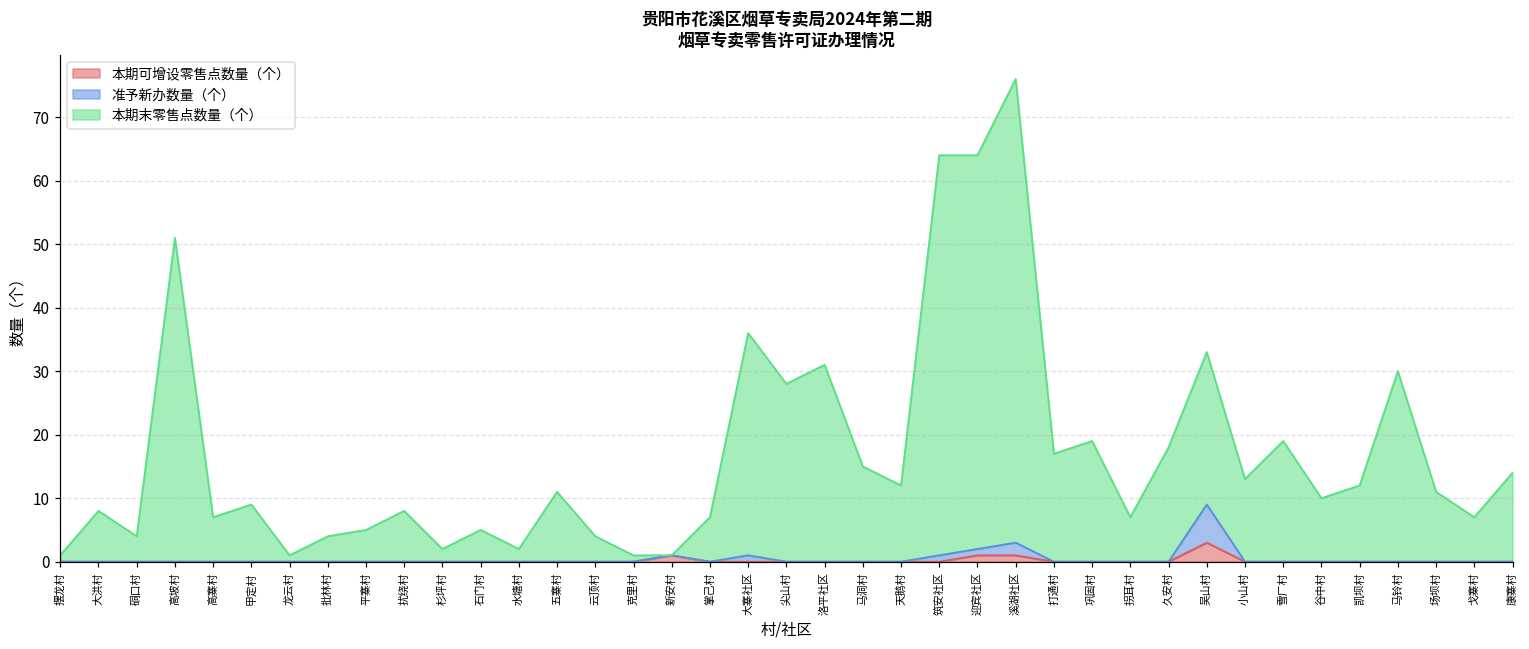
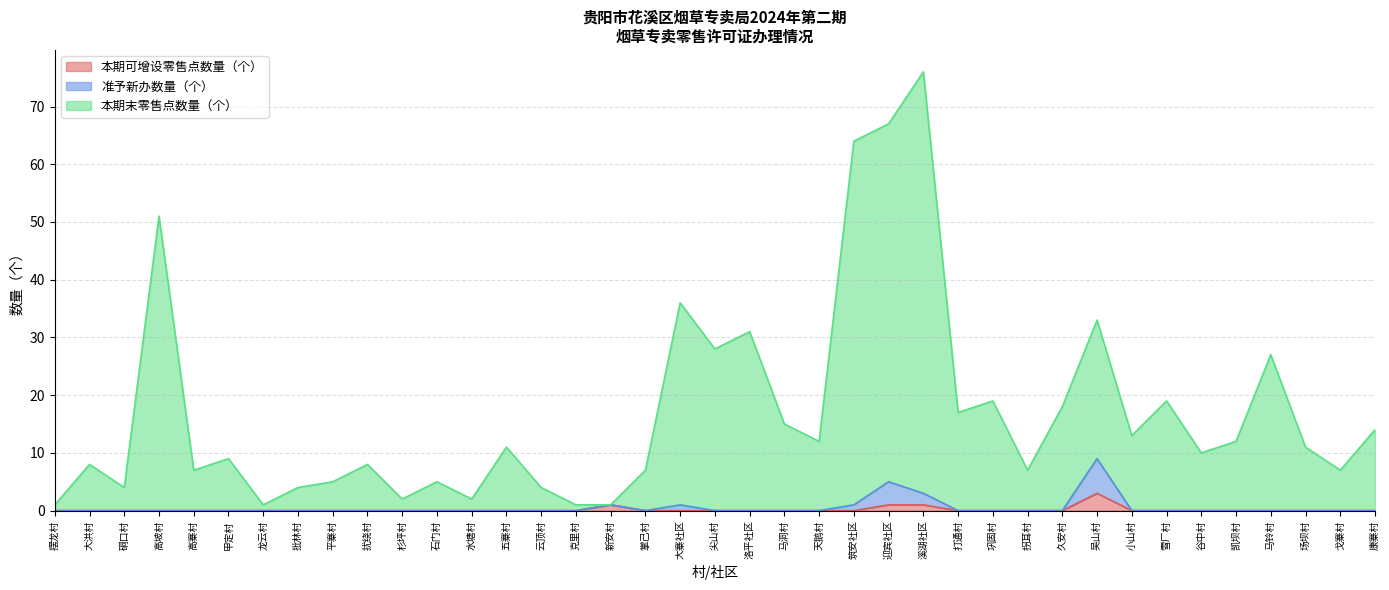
准予新办数量（个）, 迎宾社区: 1 -> 4
本期末零售点数量（个）, 马铃村: 30 -> 27
